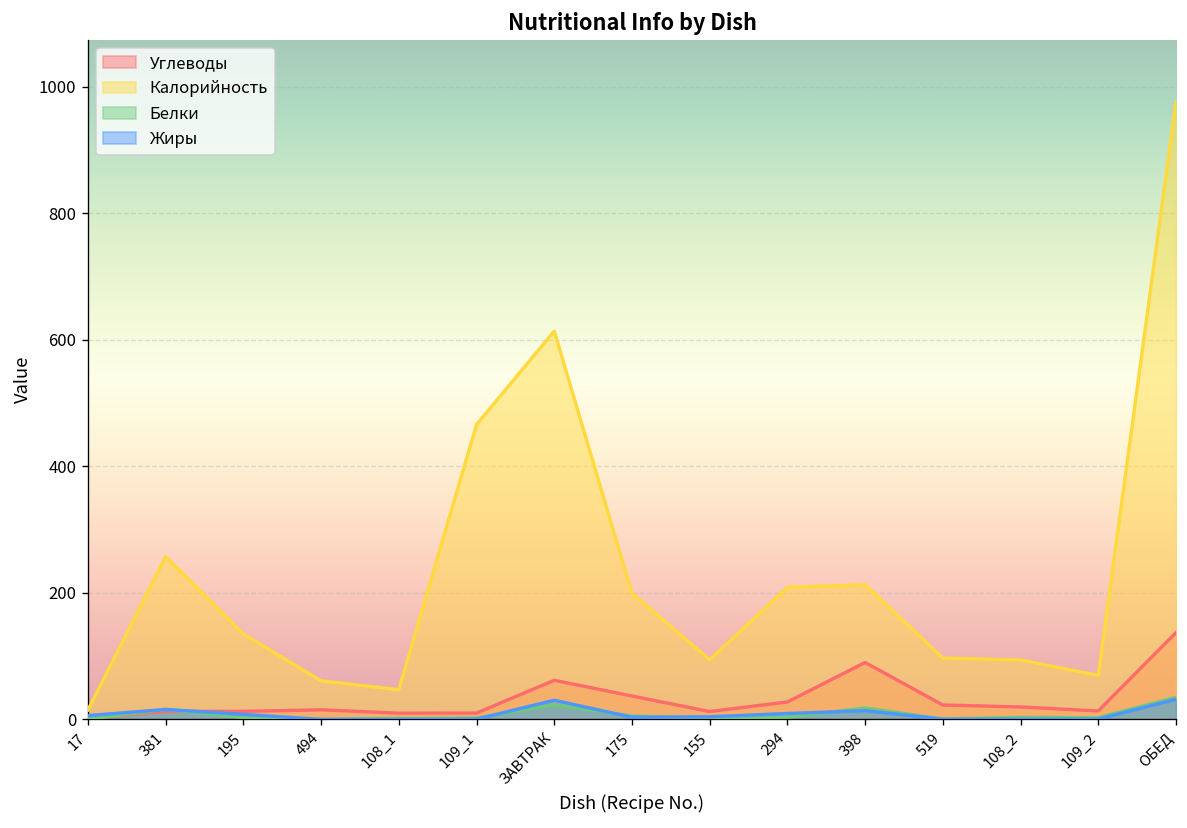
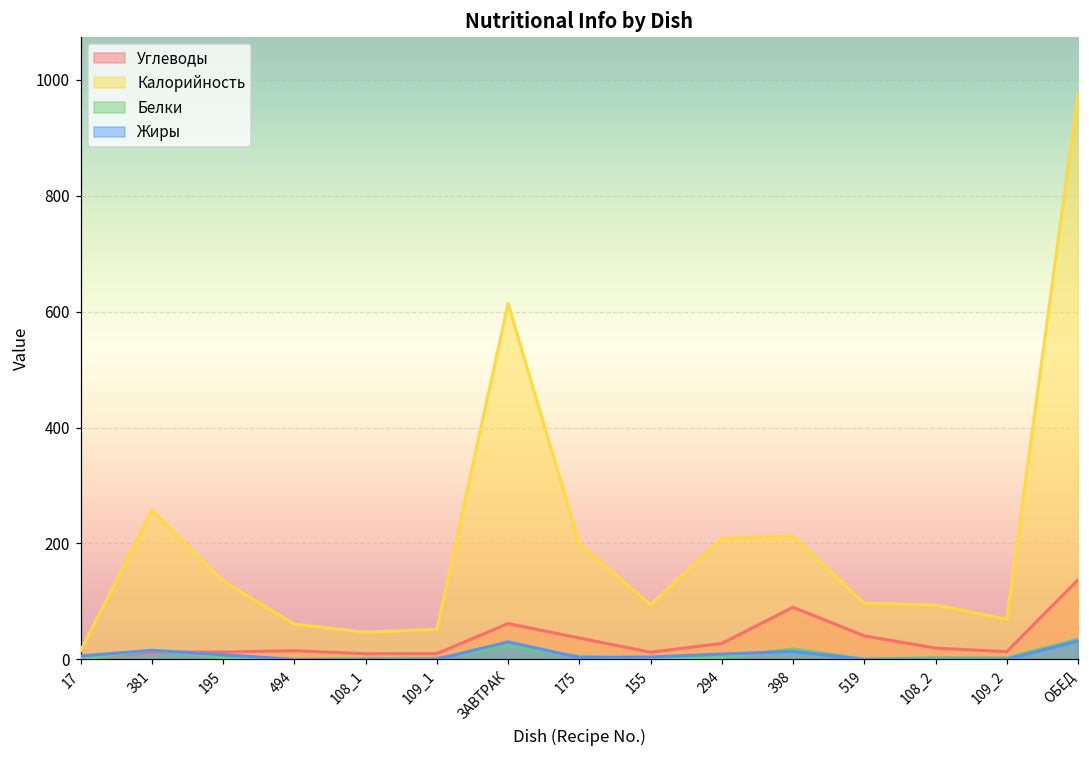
Калорийность, 109_1: 470 -> 50
Углеводы, 519: 20 -> 40
